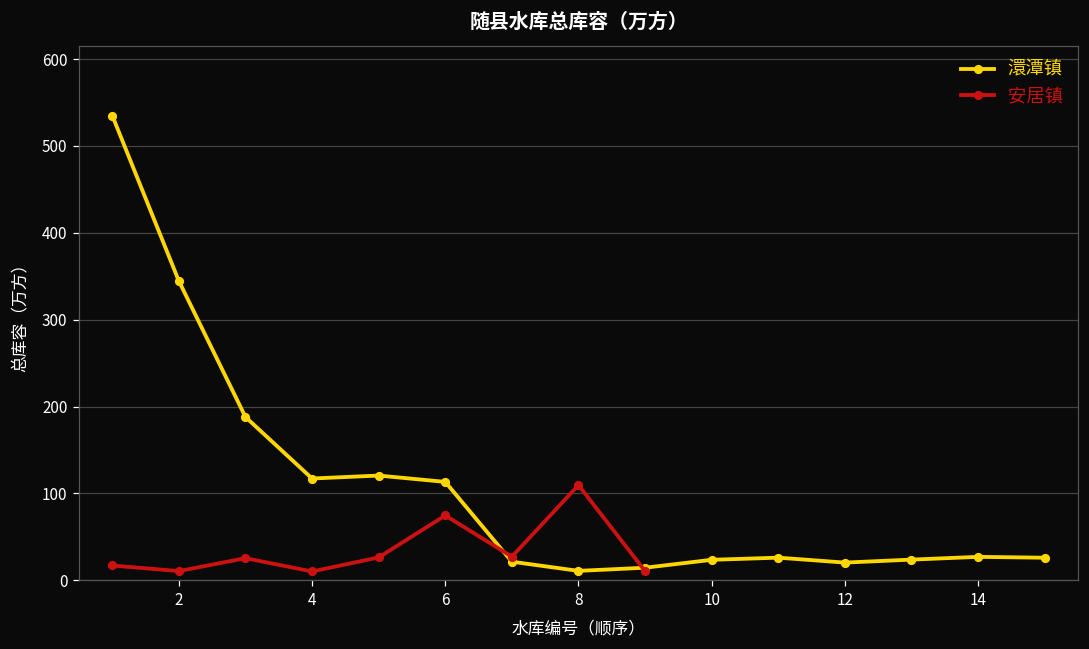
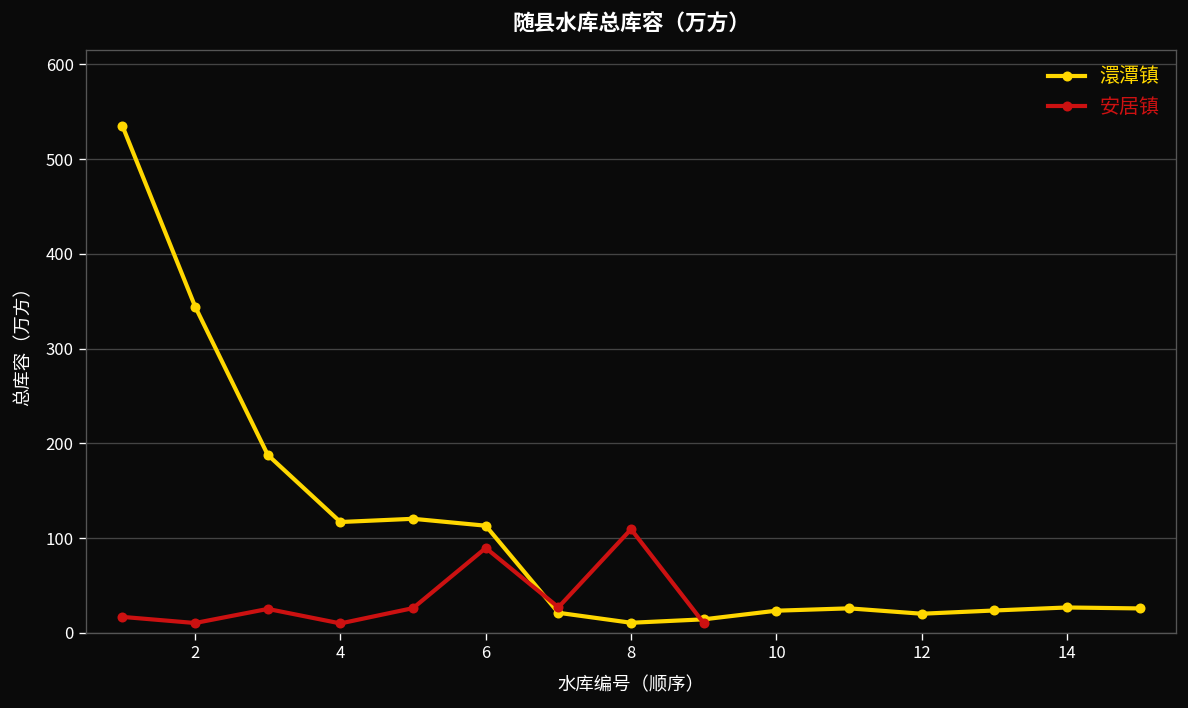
安居镇, 6: 70 -> 90
